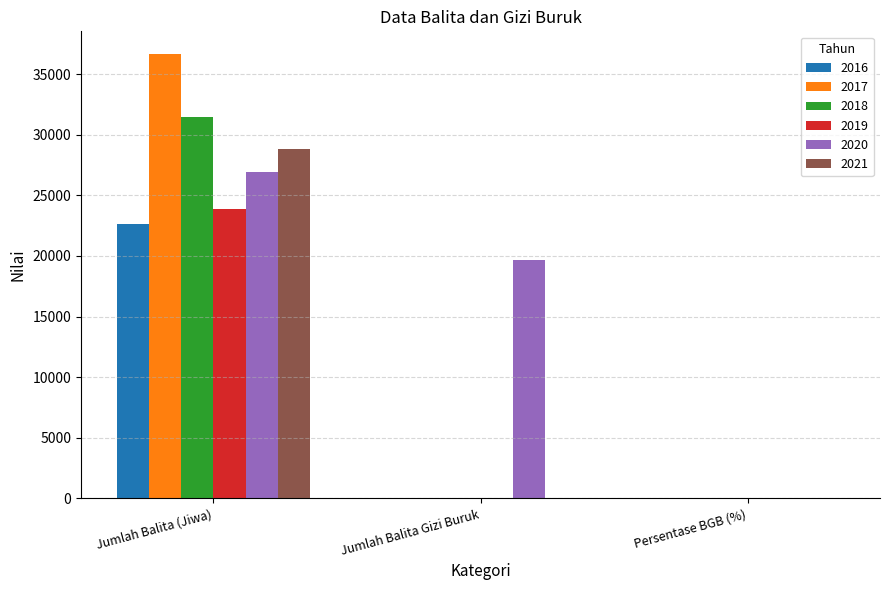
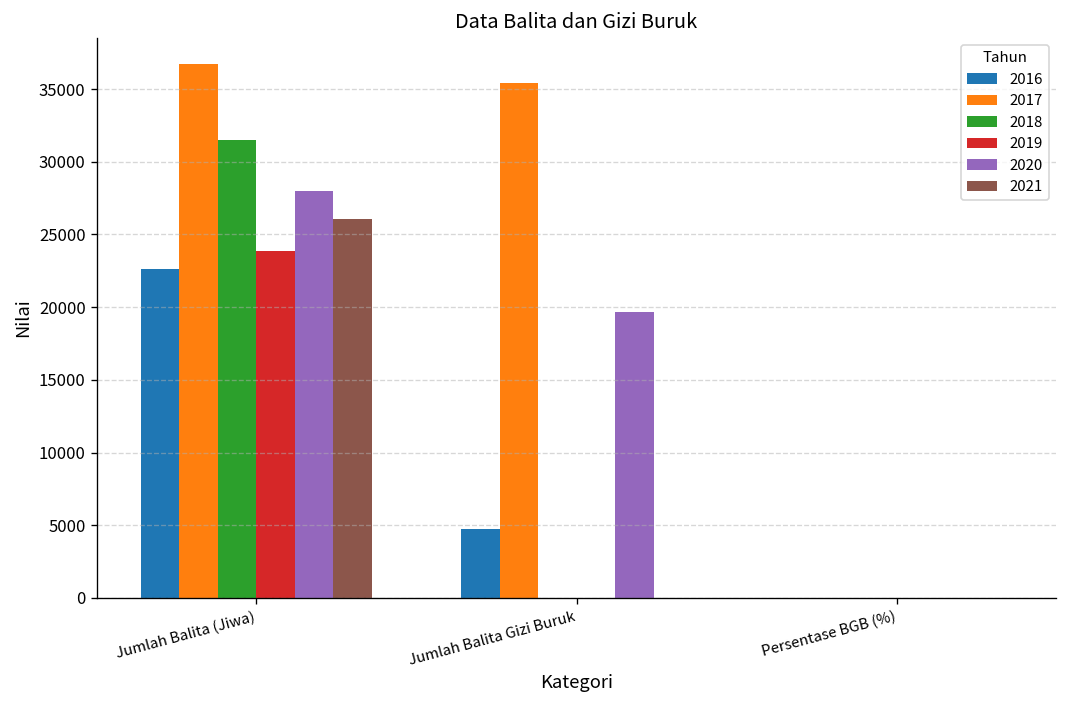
2020, Jumlah Balita (Jiwa): 26900 -> 28000
2021, Jumlah Balita (Jiwa): 28800 -> 26100
2016, Jumlah Balita Gizi Buruk: 0 -> 4700
2017, Jumlah Balita Gizi Buruk: 0 -> 35400
